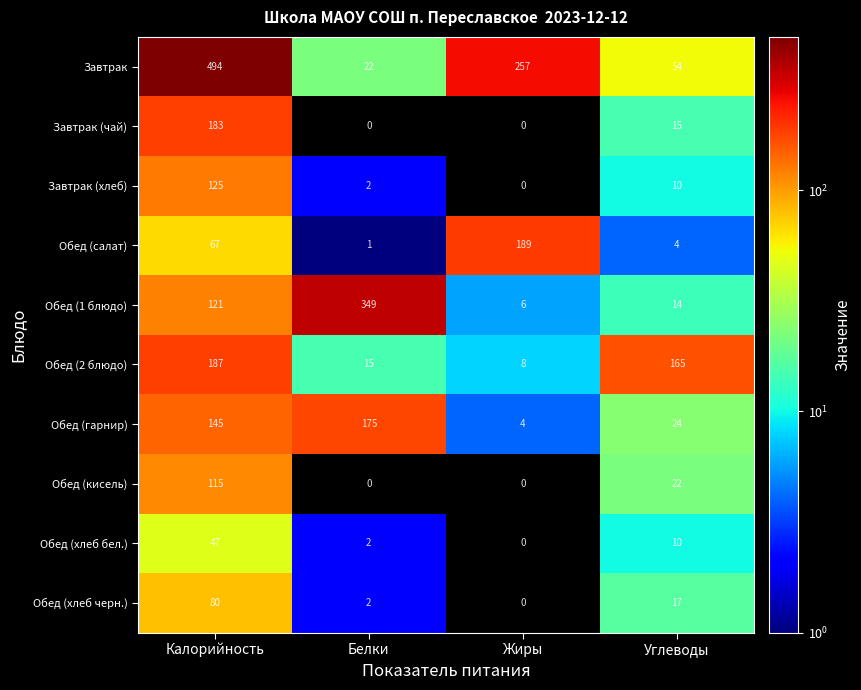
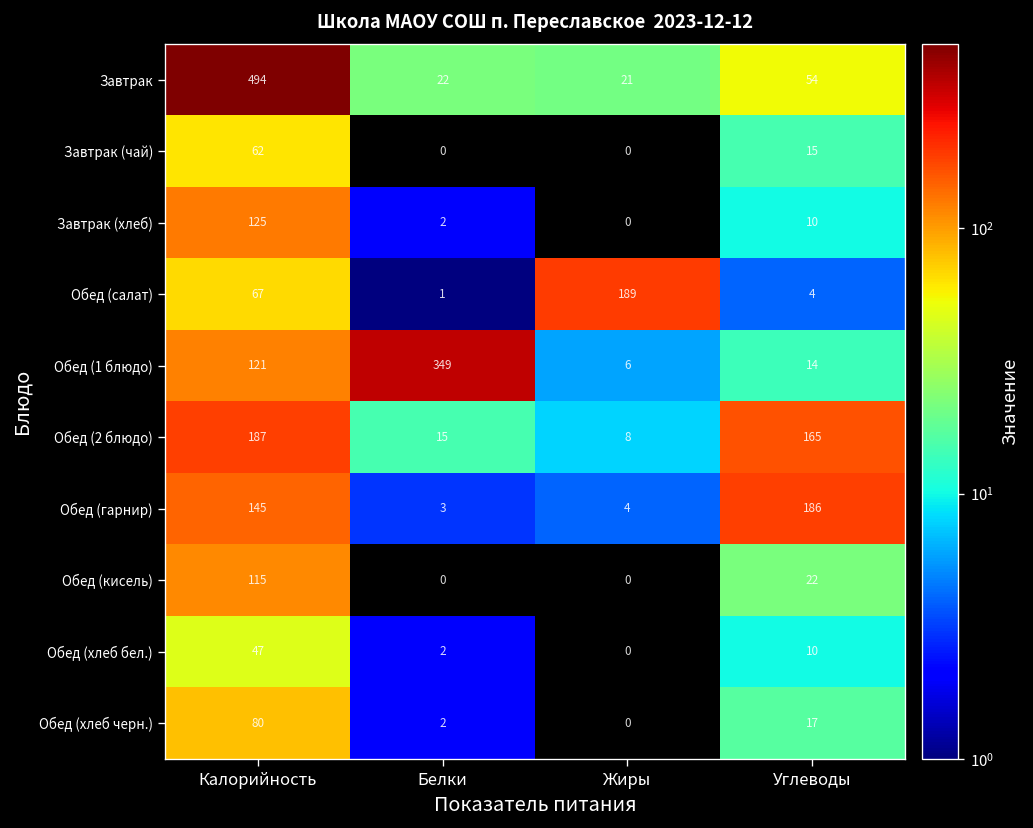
Завтрак, Жиры: 257 -> 21
Завтрак (чай), Калорийность: 183 -> 62
Обед (гарнир), Белки: 175 -> 3
Обед (гарнир), Углеводы: 24 -> 186
